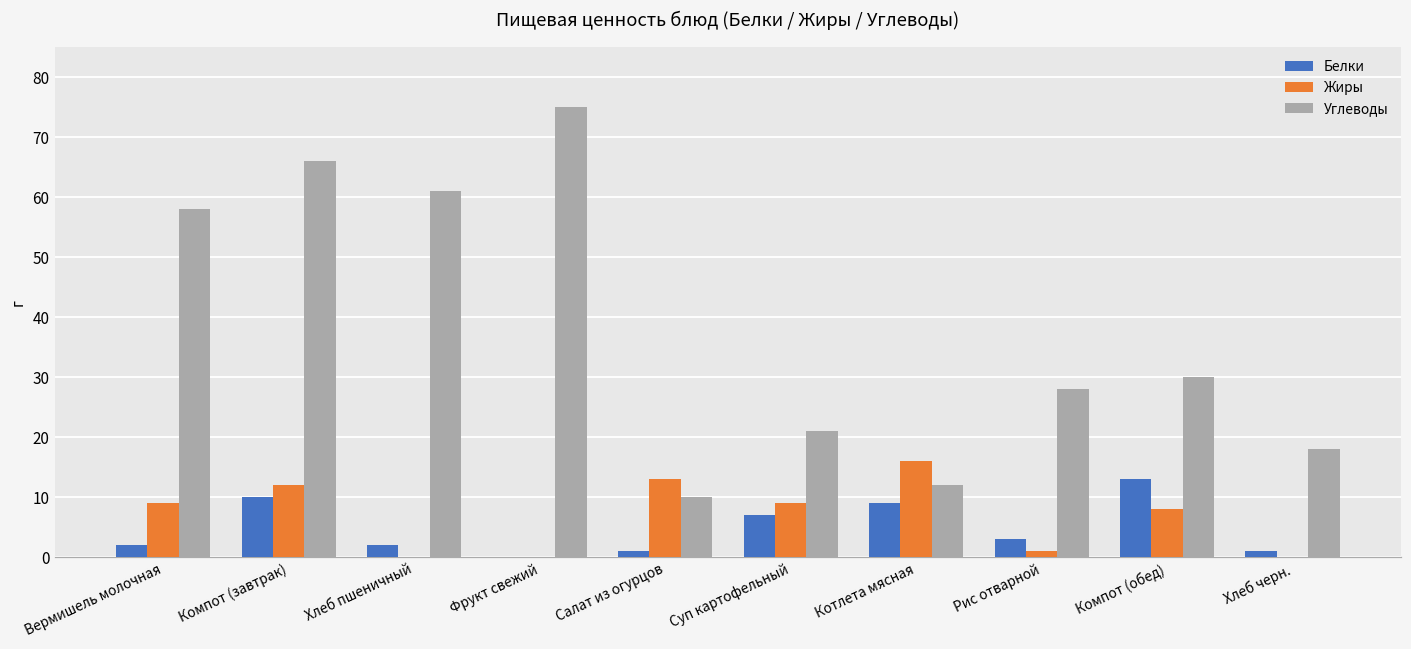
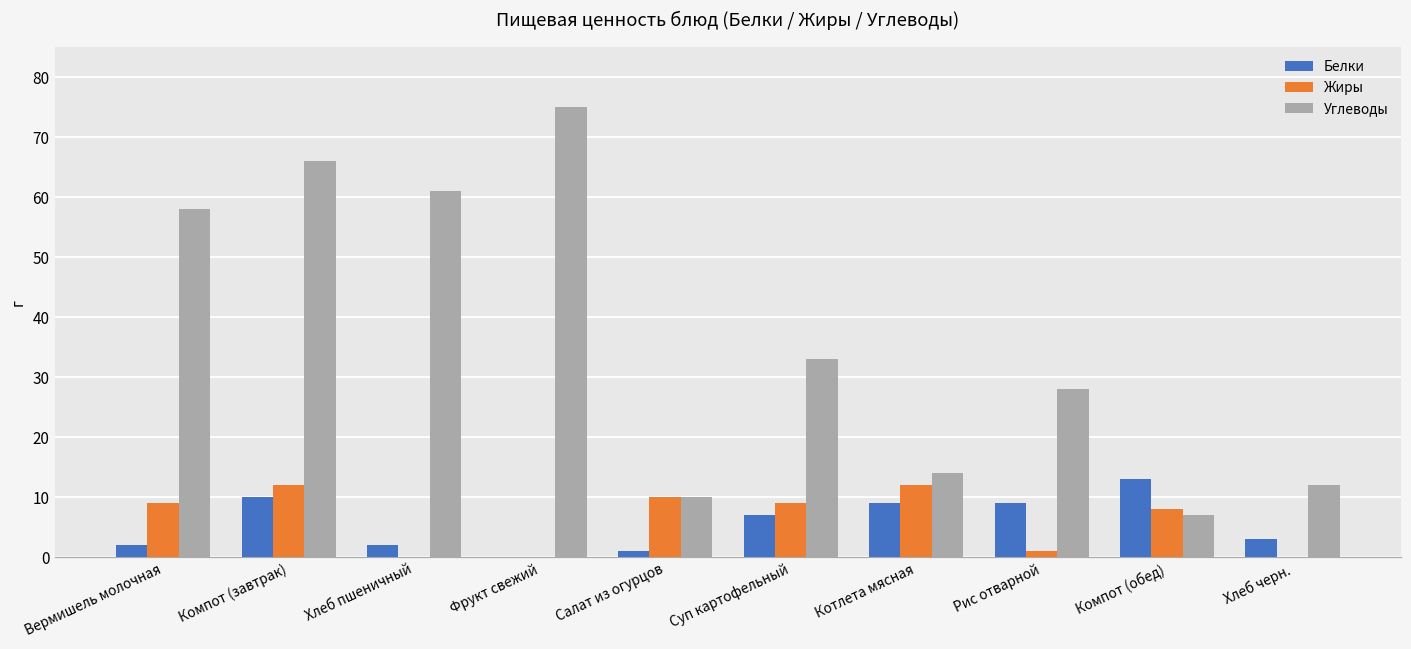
Жиры, Салат из огурцов: 13 -> 10
Углеводы, Суп картофельный: 21 -> 33
Жиры, Котлета мясная: 16 -> 12
Углеводы, Котлета мясная: 12 -> 14
Белки, Рис отварной: 3 -> 9
Углеводы, Компот (обед): 30 -> 7
Белки, Хлеб черн.: 1 -> 3
Углеводы, Хлеб черн.: 18 -> 12
